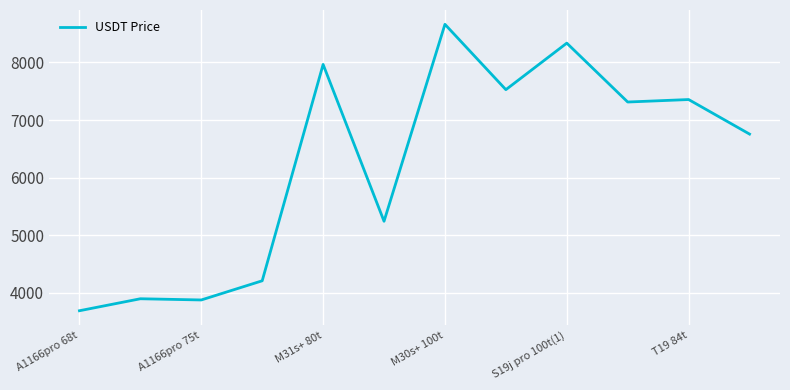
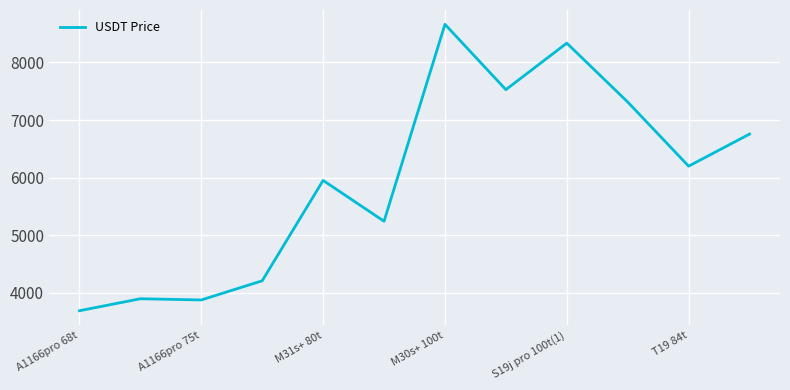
M31s+ 80t: 8000 -> 6000
T19 84t: 7400 -> 6200
